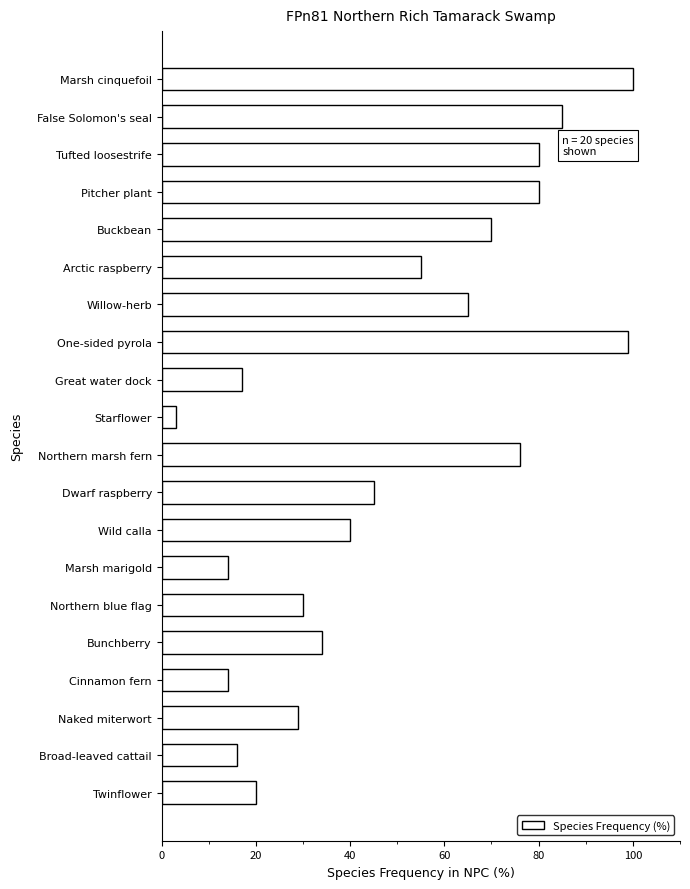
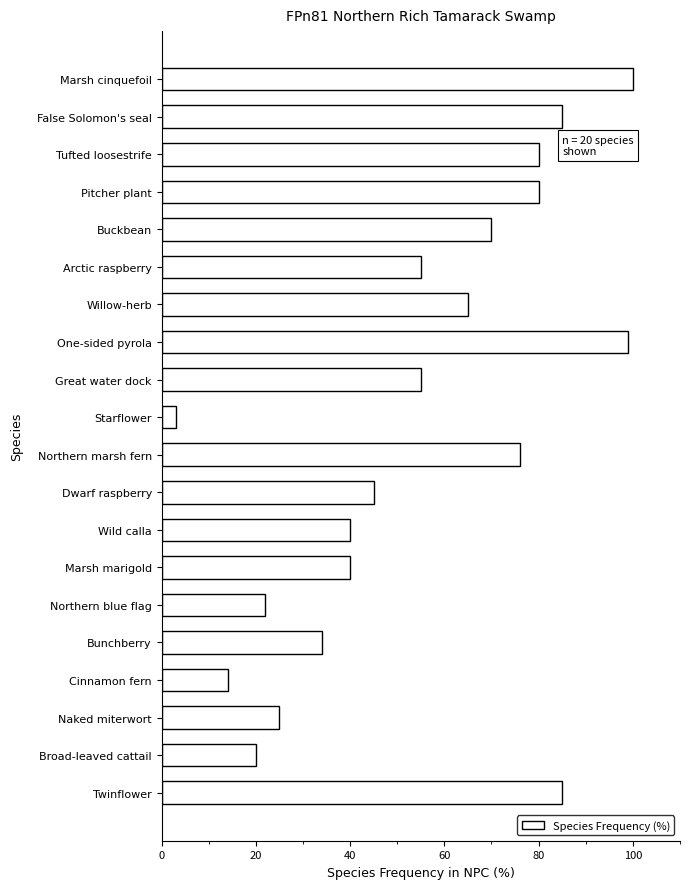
Great water dock: 17 -> 55
Marsh marigold: 14 -> 40
Northern blue flag: 30 -> 22
Naked miterwort: 29 -> 25
Broad-leaved cattail: 16 -> 20
Twinflower: 20 -> 85
